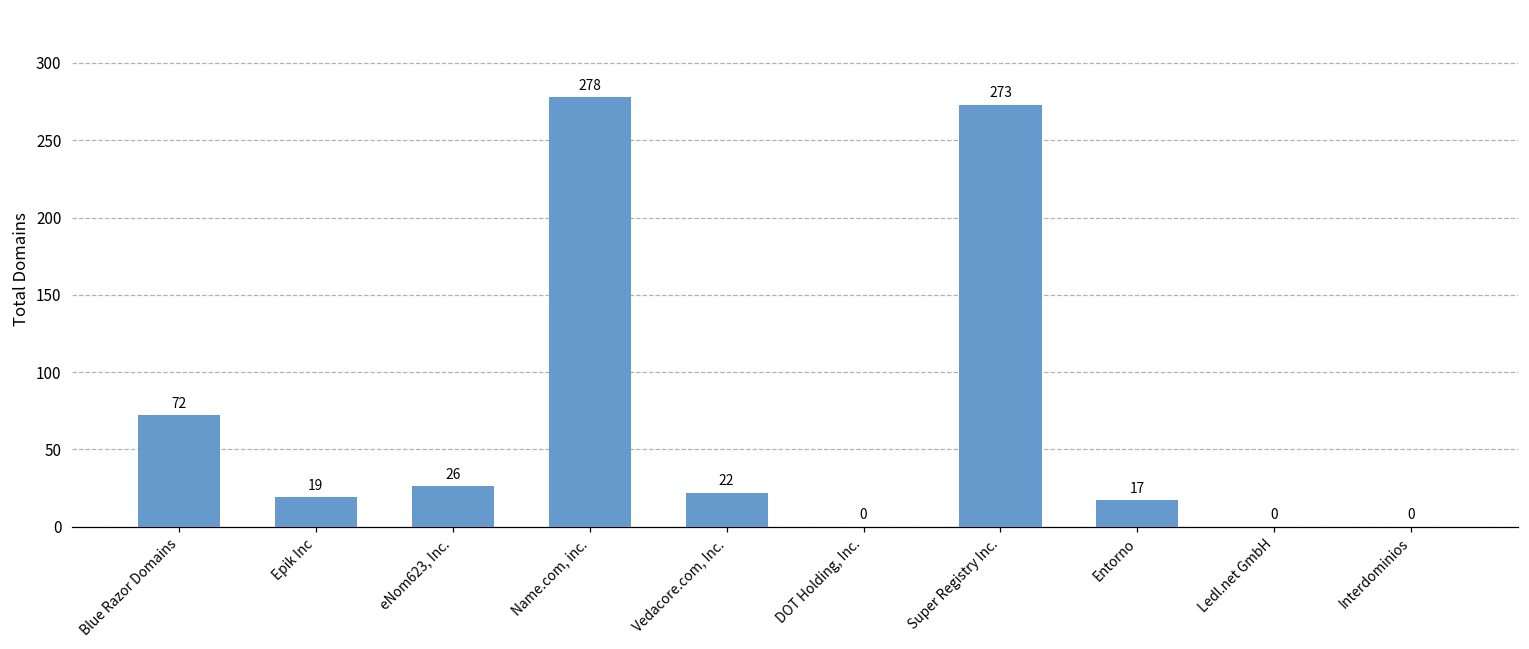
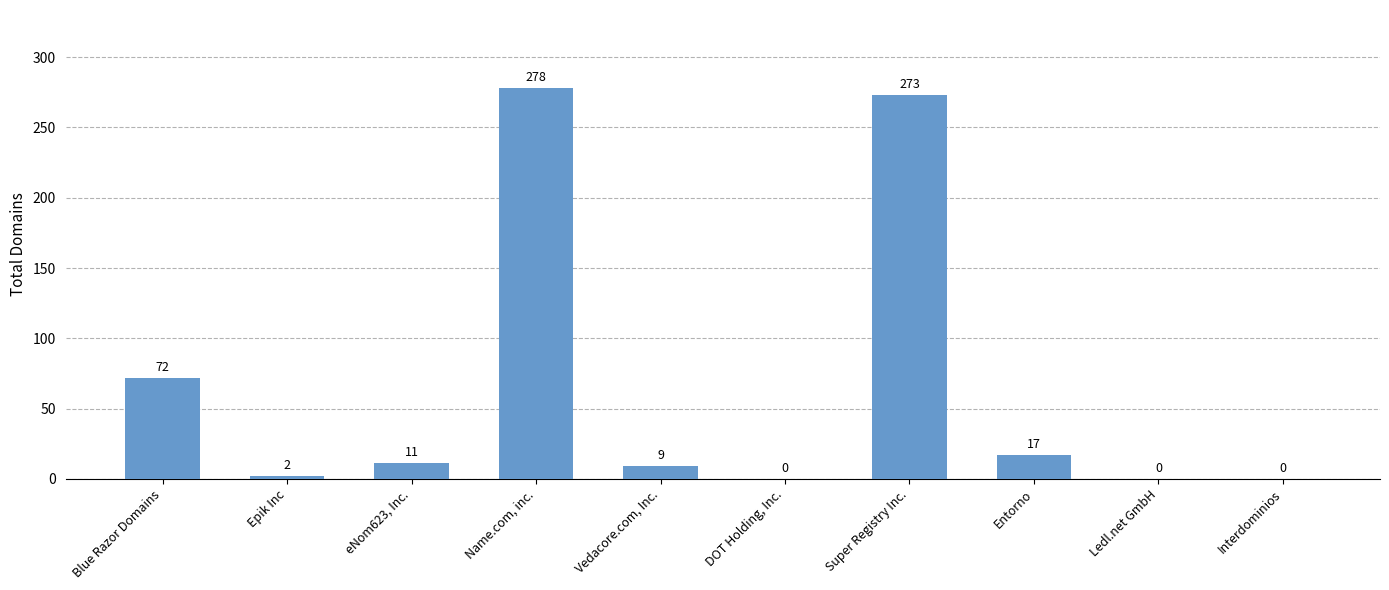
Epik Inc: 19 -> 2
eNom623, Inc.: 26 -> 11
Vedacore.com, Inc.: 22 -> 9
